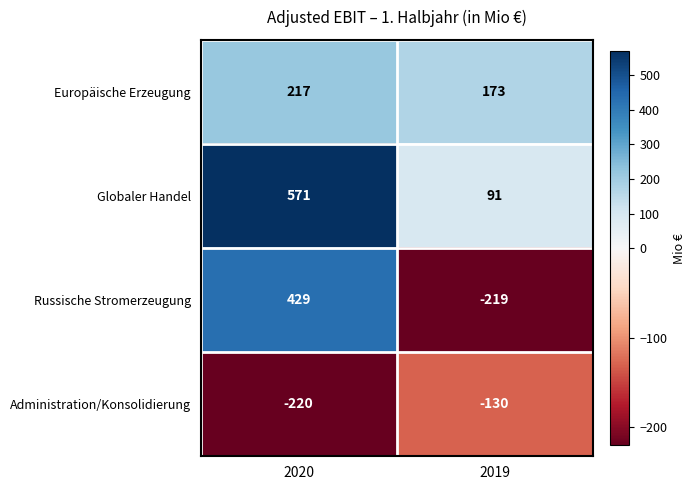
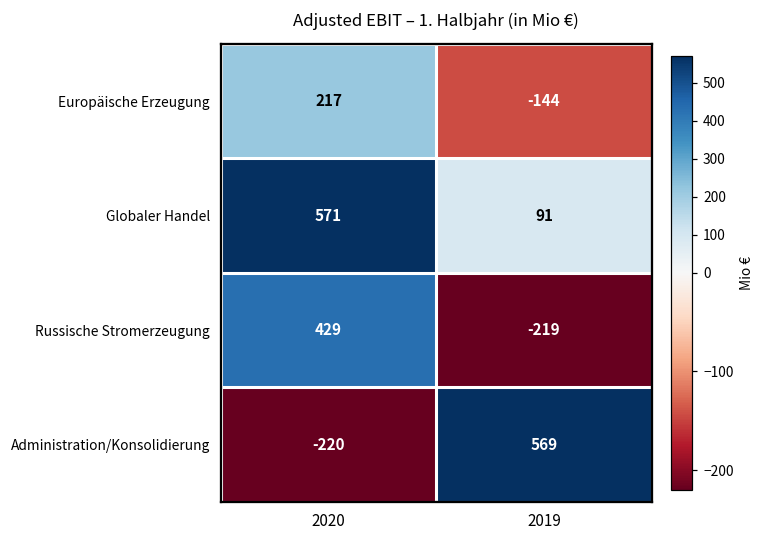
Europäische Erzeugung, 2019: 173 -> -144
Administration/Konsolidierung, 2019: -130 -> 569
